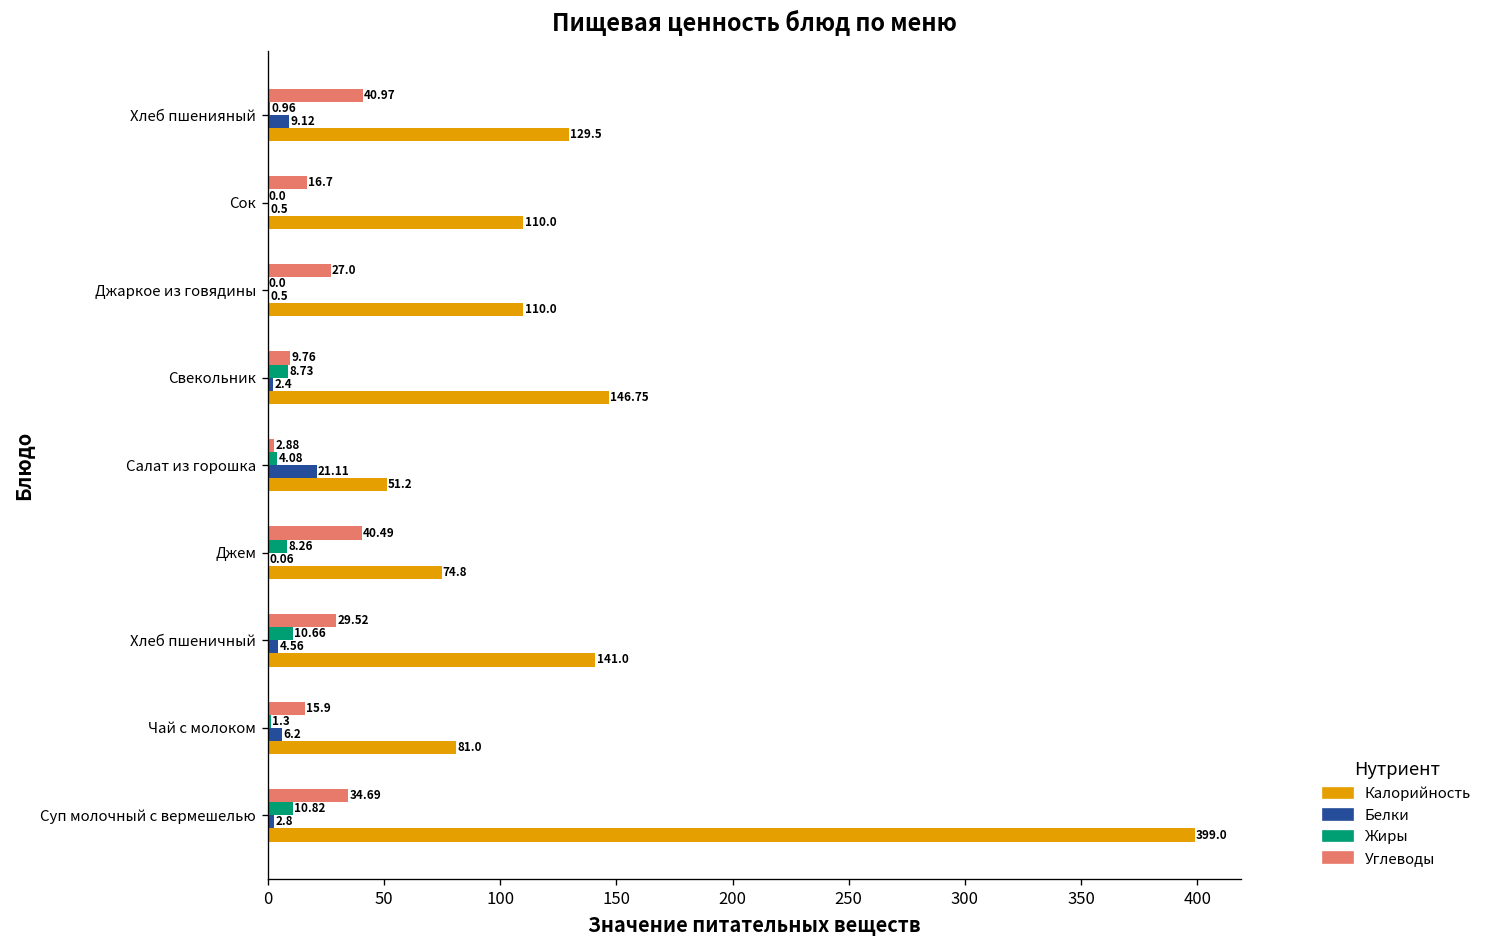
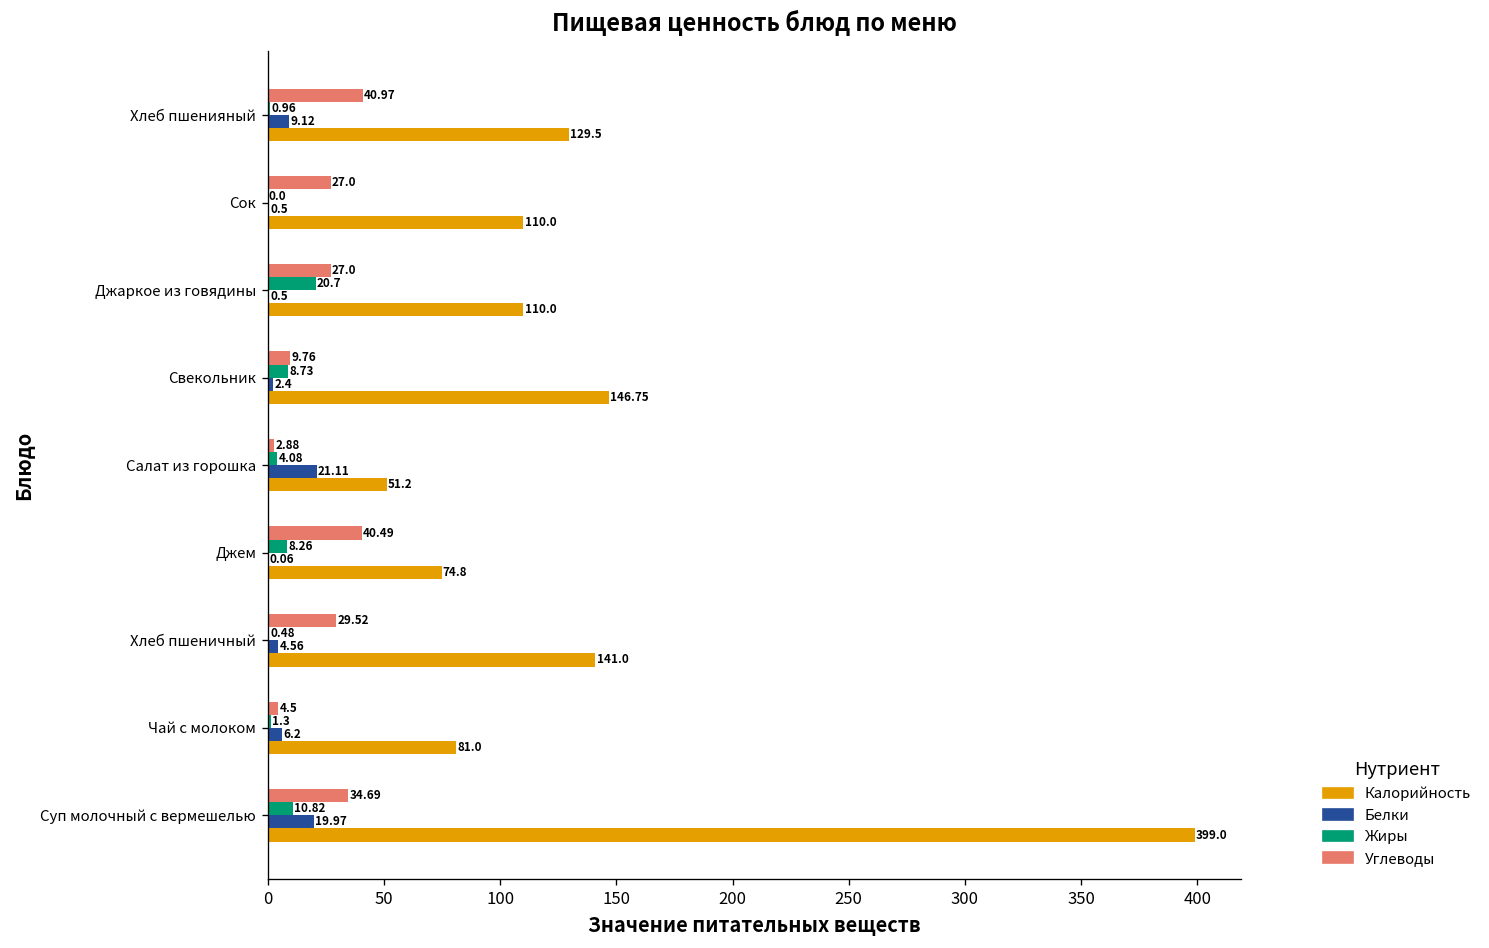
Углеводы, Сок: 16.7 -> 27.0
Жиры, Джаркое из говядины: 0.0 -> 20.7
Жиры, Хлеб пшеничный: 10.66 -> 0.48
Углеводы, Чай с молоком: 15.9 -> 4.5
Белки, Суп молочный с вермешелью: 2.8 -> 19.97
